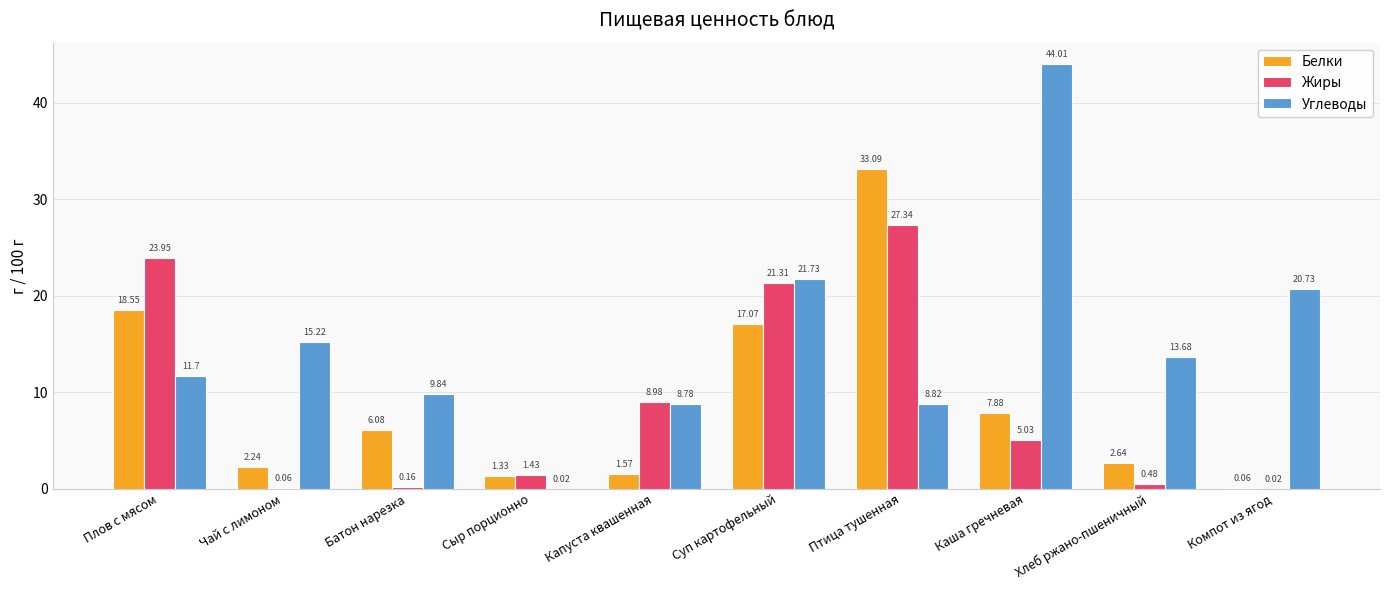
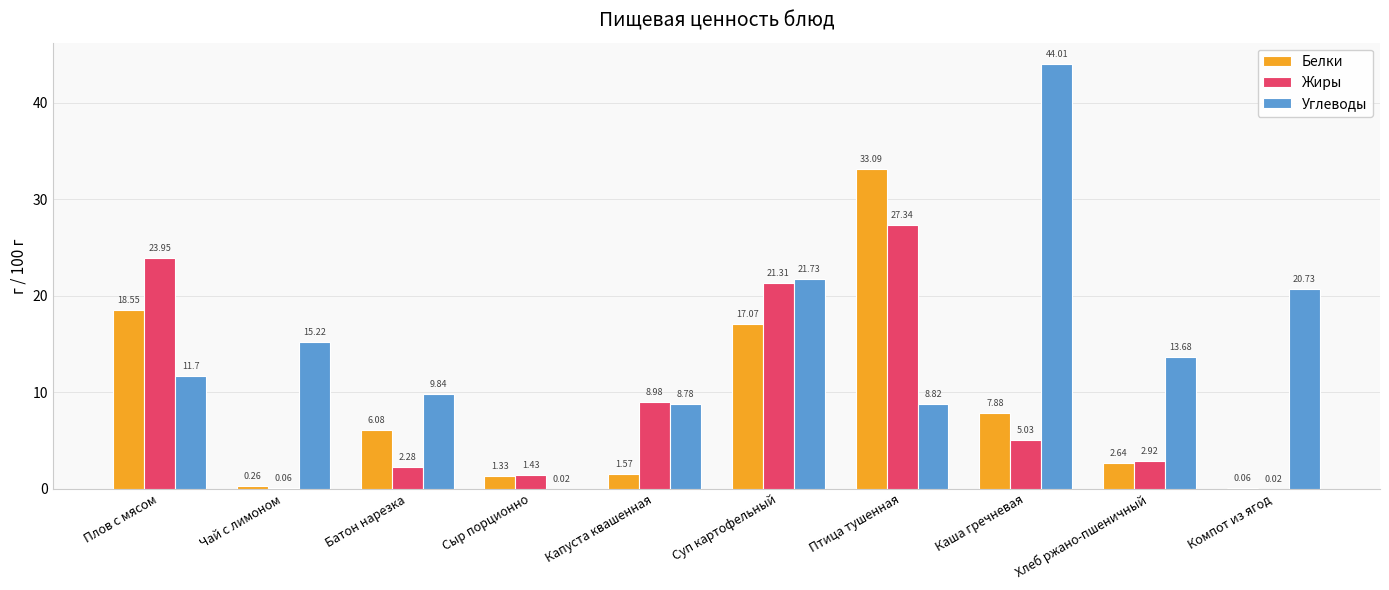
Белки, Чай с лимоном: 2.24 -> 0.26
Жиры, Батон нарезка: 0.16 -> 2.28
Жиры, Хлеб ржано-пшеничный: 0.48 -> 2.92
